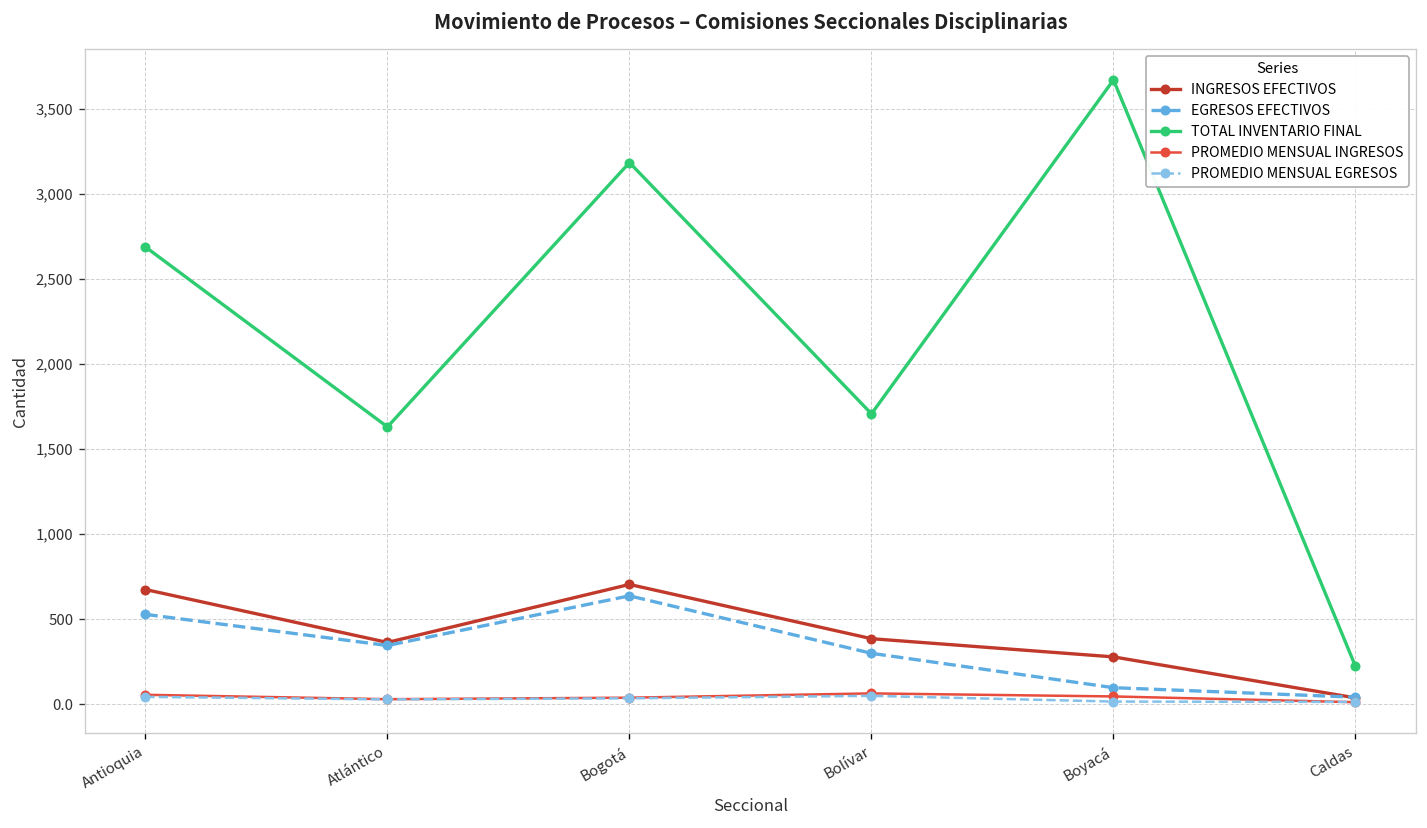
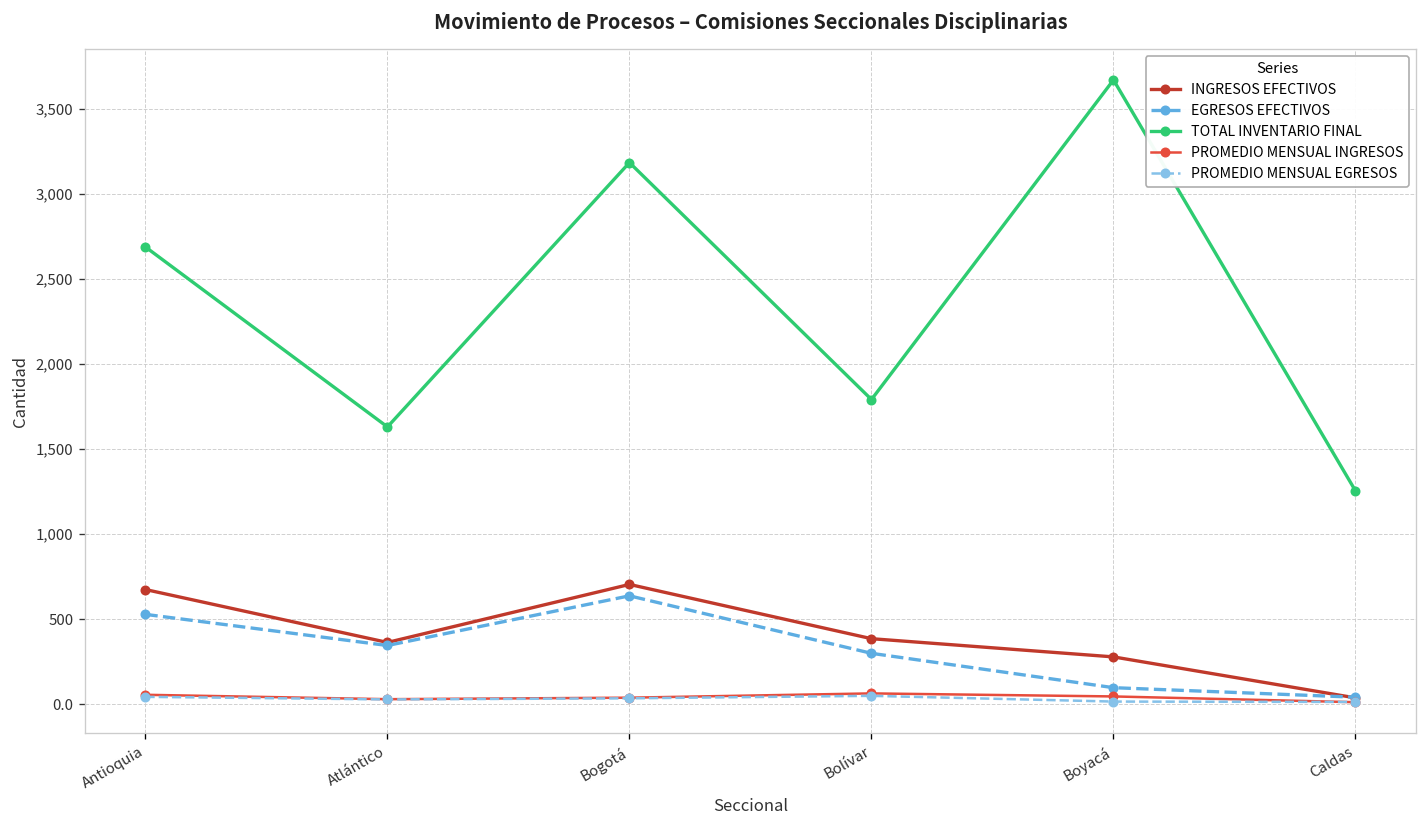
TOTAL INVENTARIO FINAL, Bolívar: 1,710 -> 1,790
TOTAL INVENTARIO FINAL, Caldas: 220 -> 1,260
